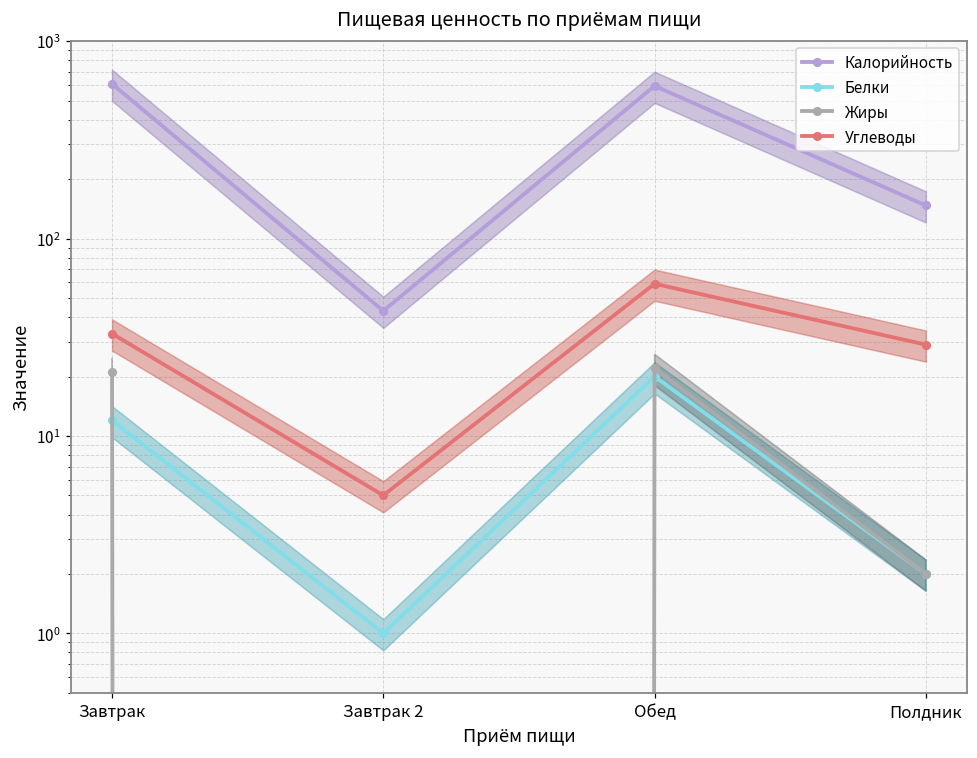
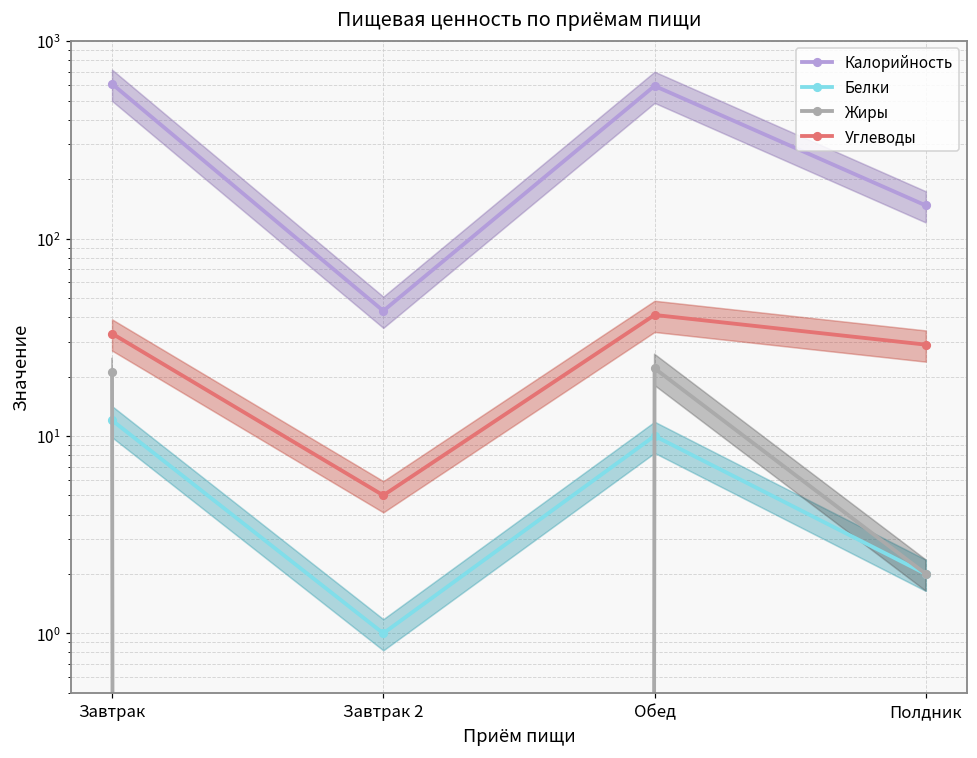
Белки, Обед: 20 -> 10
Углеводы, Обед: 59 -> 41
